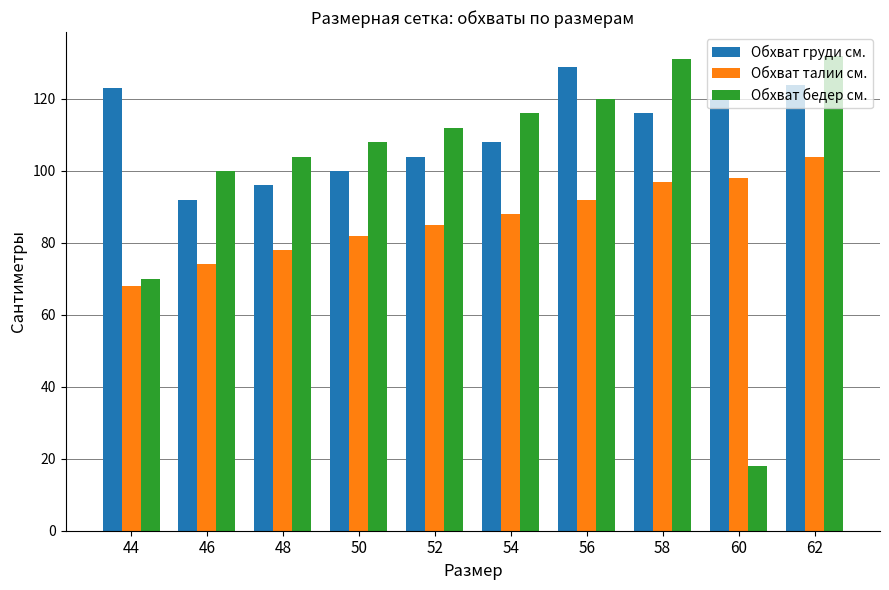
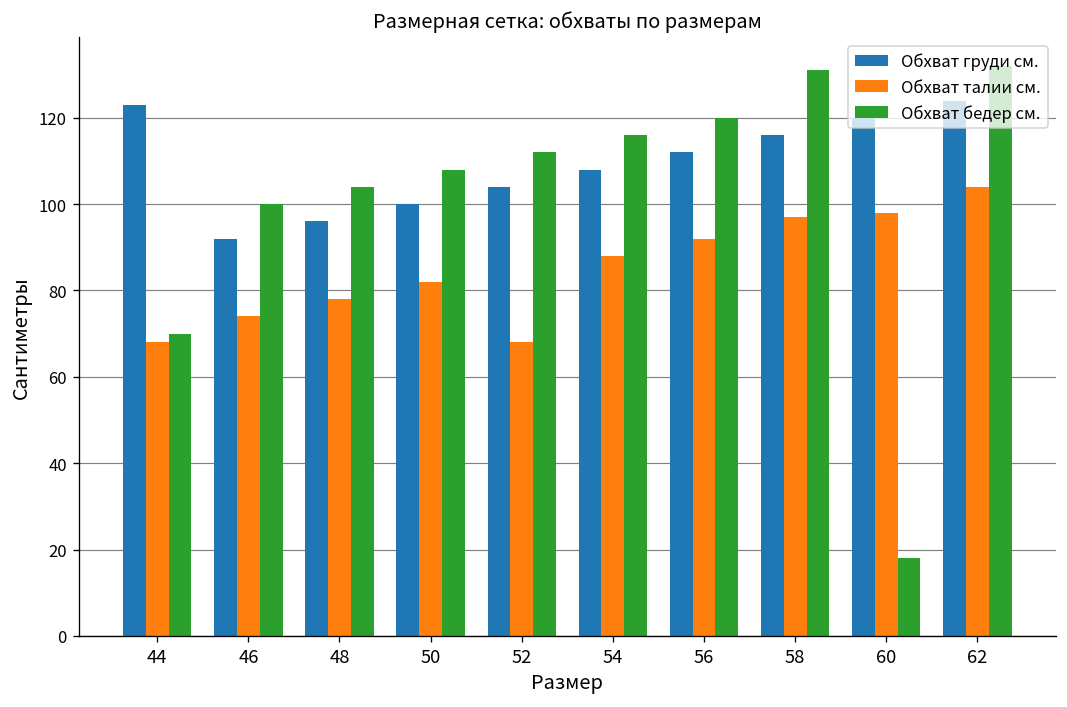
Обхват талии см., 52: 85 -> 68
Обхват груди см., 56: 129 -> 112
